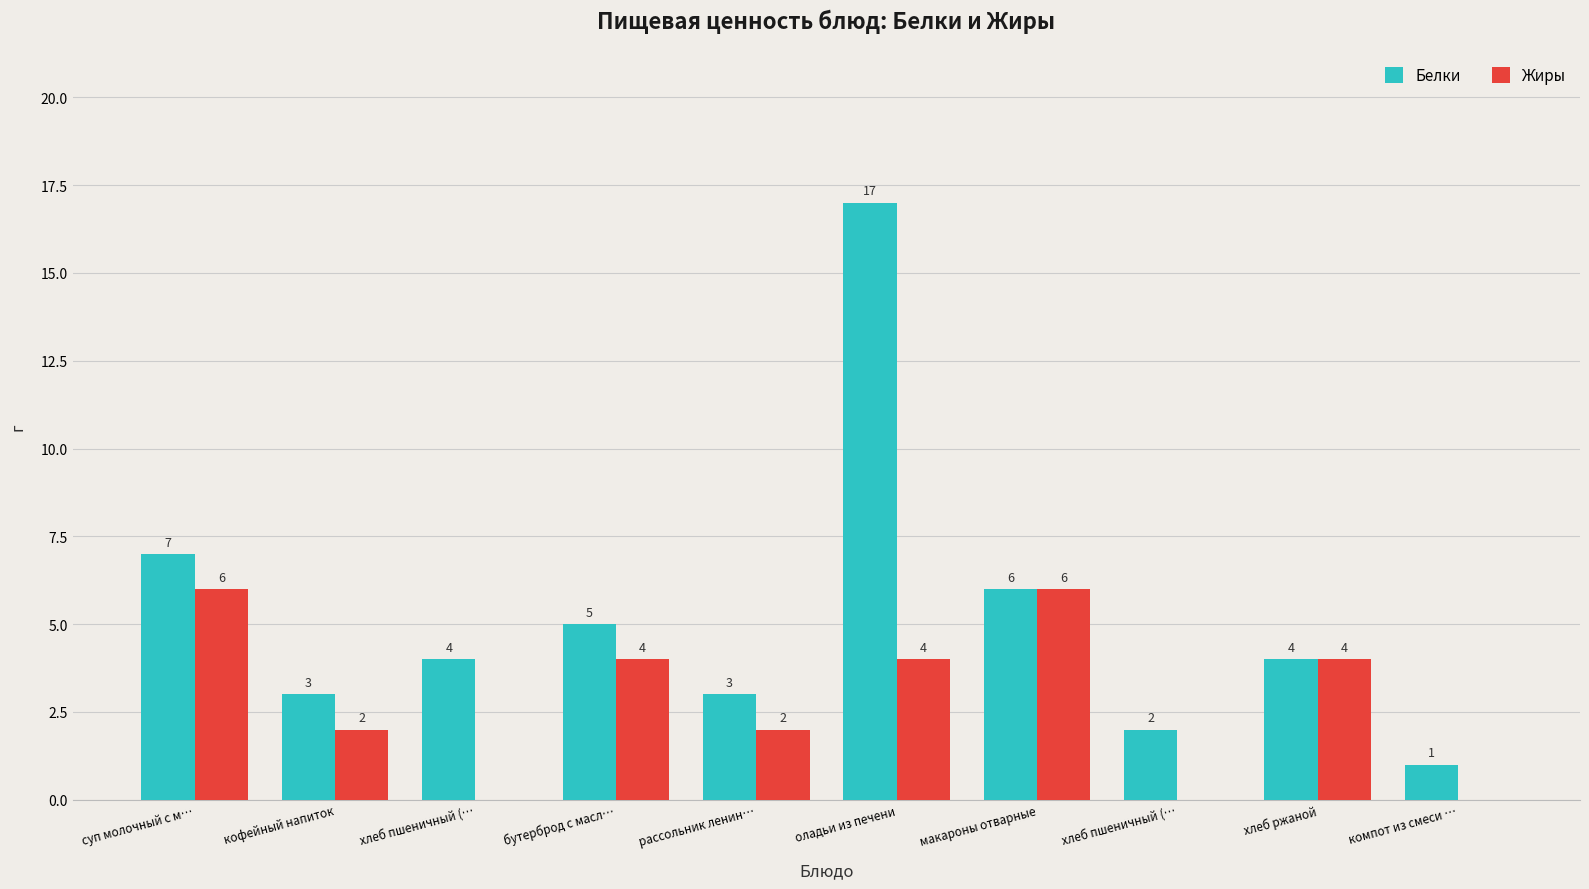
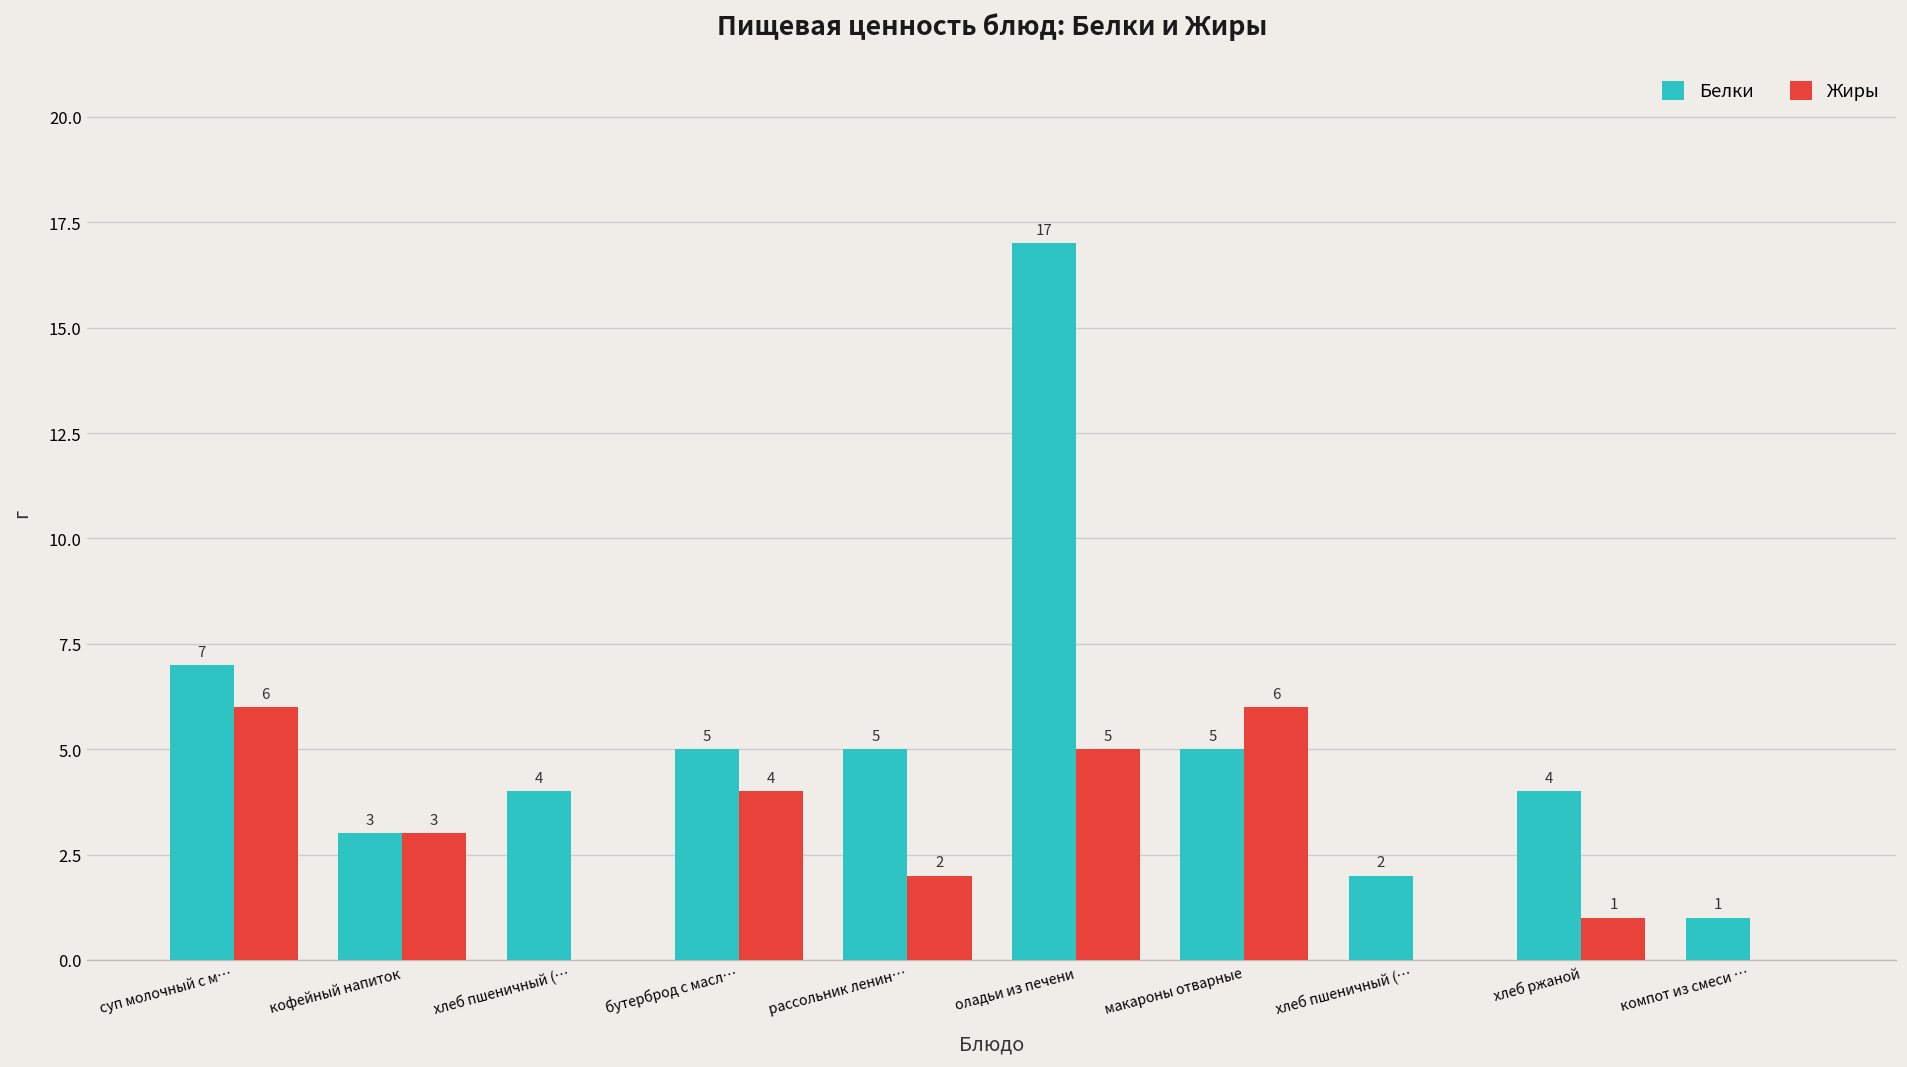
Жиры, кофейный напиток: 2 -> 3
Белки, рассольник ленин…: 3 -> 5
Жиры, оладьи из печени: 4 -> 5
Белки, макароны отварные: 6 -> 5
Жиры, хлеб ржаной: 4 -> 1
